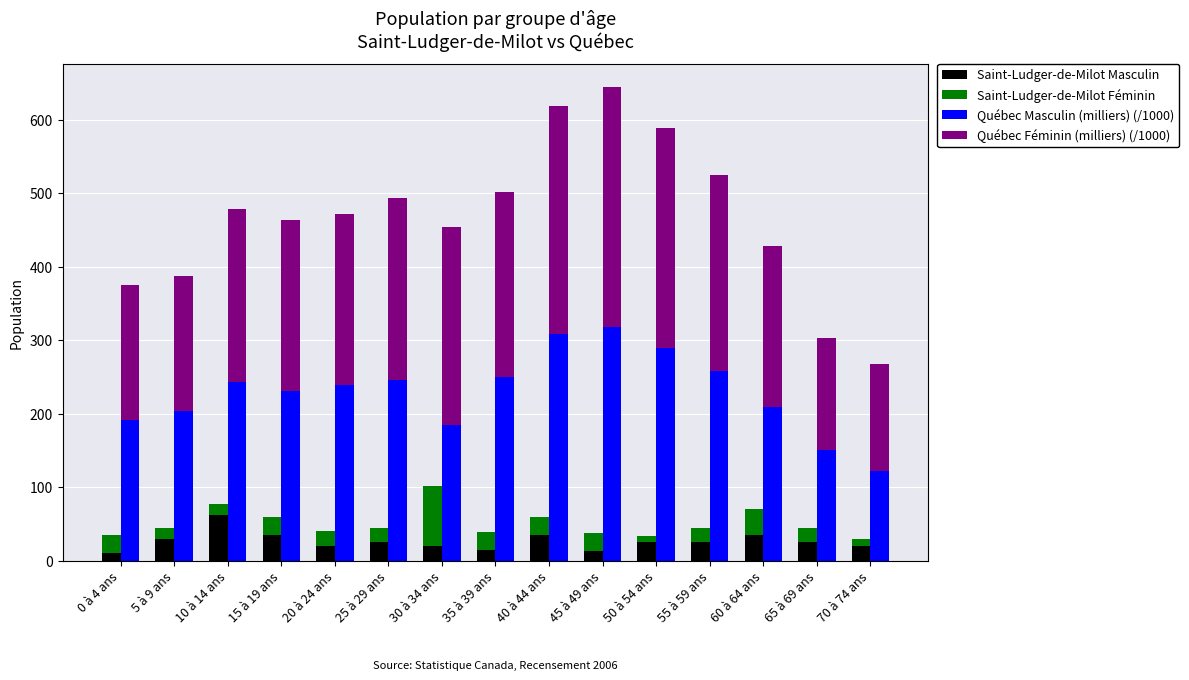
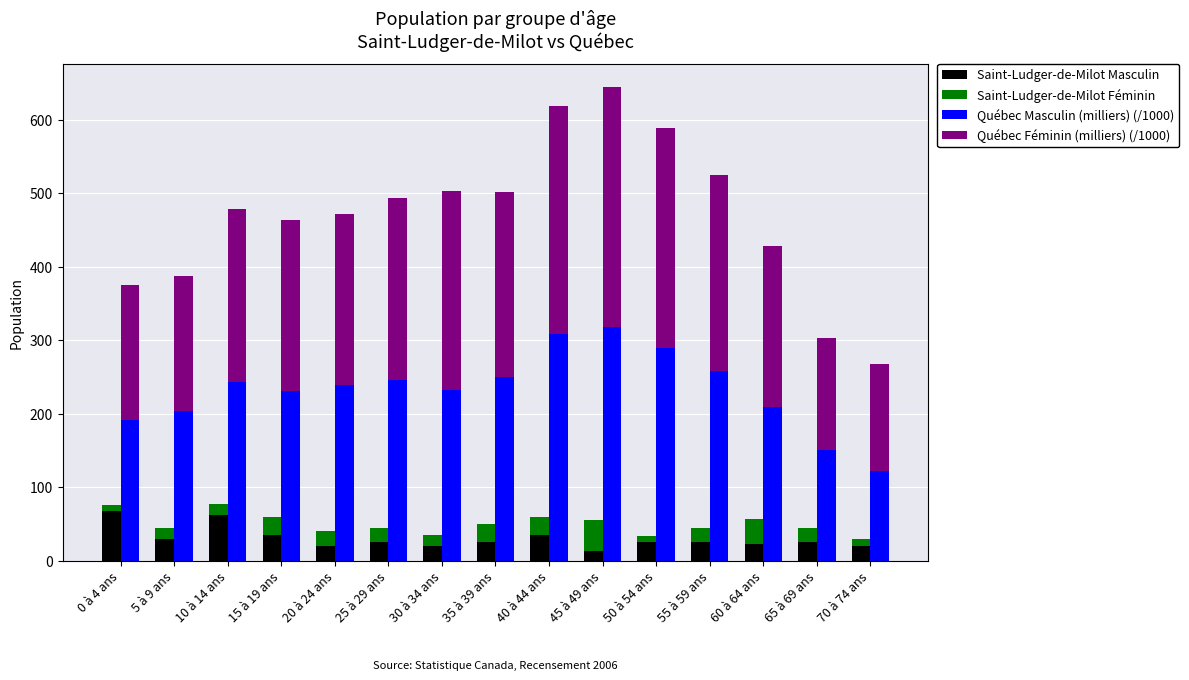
Saint-Ludger-de-Milot Masculin, 0 à 4 ans: 10 -> 70
Saint-Ludger-de-Milot Féminin, 0 à 4 ans: 30 -> 10
Saint-Ludger-de-Milot Féminin, 30 à 34 ans: 80 -> 20
Québec Masculin (milliers) (/1000), 30 à 34 ans: 180 -> 230
Saint-Ludger-de-Milot Masculin, 35 à 39 ans: 10 -> 30
Saint-Ludger-de-Milot Féminin, 45 à 49 ans: 30 -> 40
Saint-Ludger-de-Milot Masculin, 60 à 64 ans: 40 -> 20
